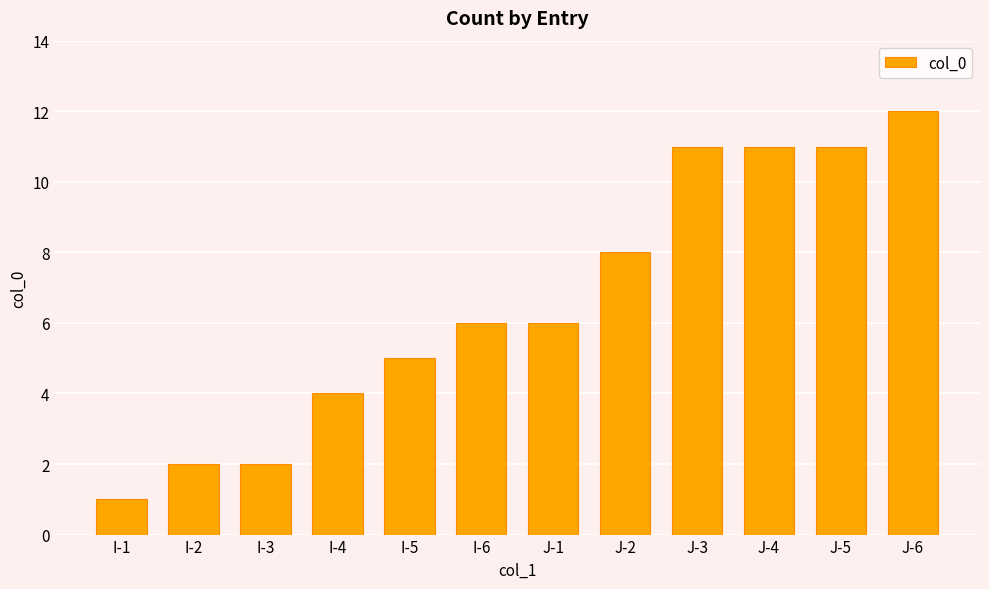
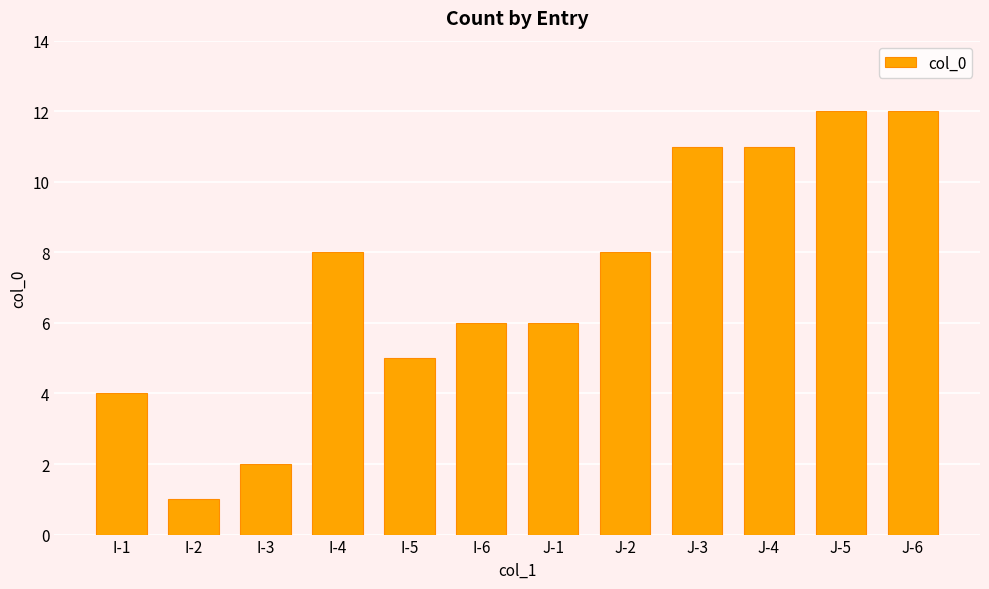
I-1: 1 -> 4
I-2: 2 -> 1
I-4: 4 -> 8
J-5: 11 -> 12
